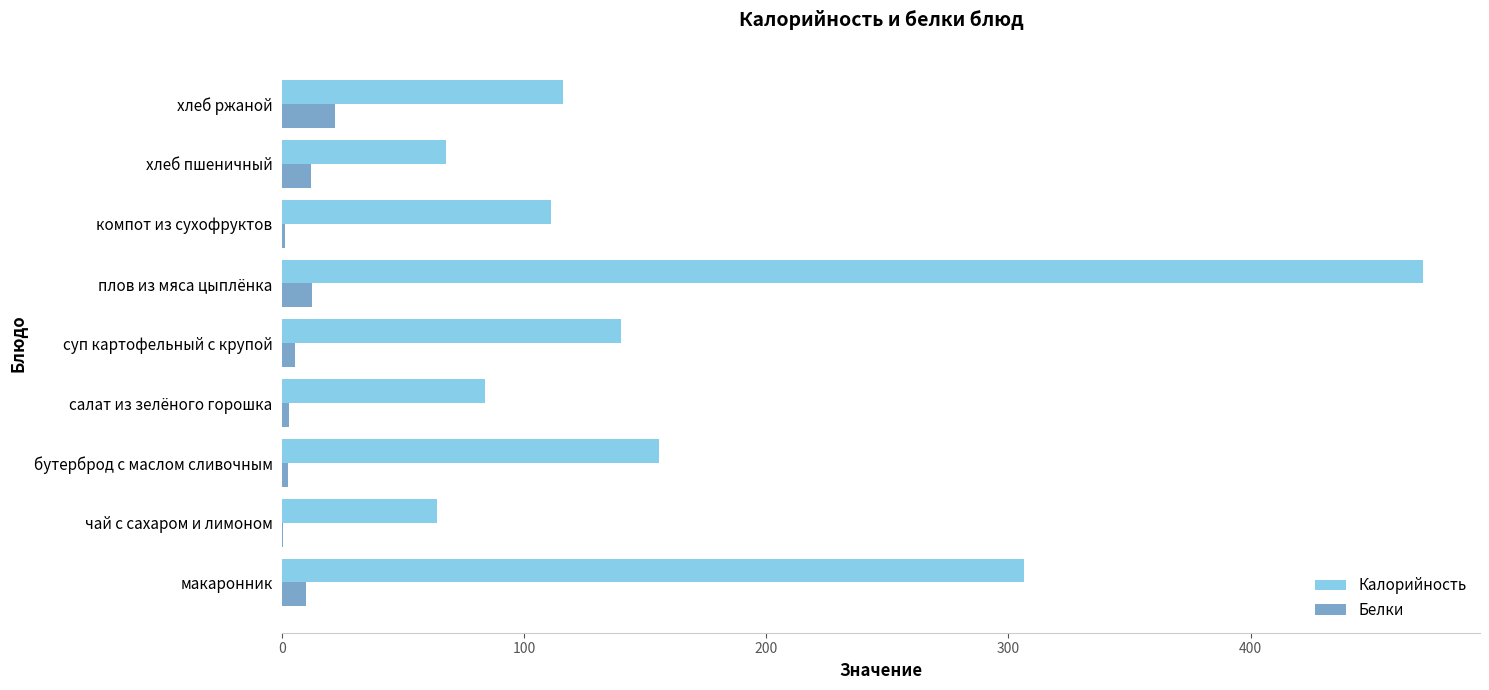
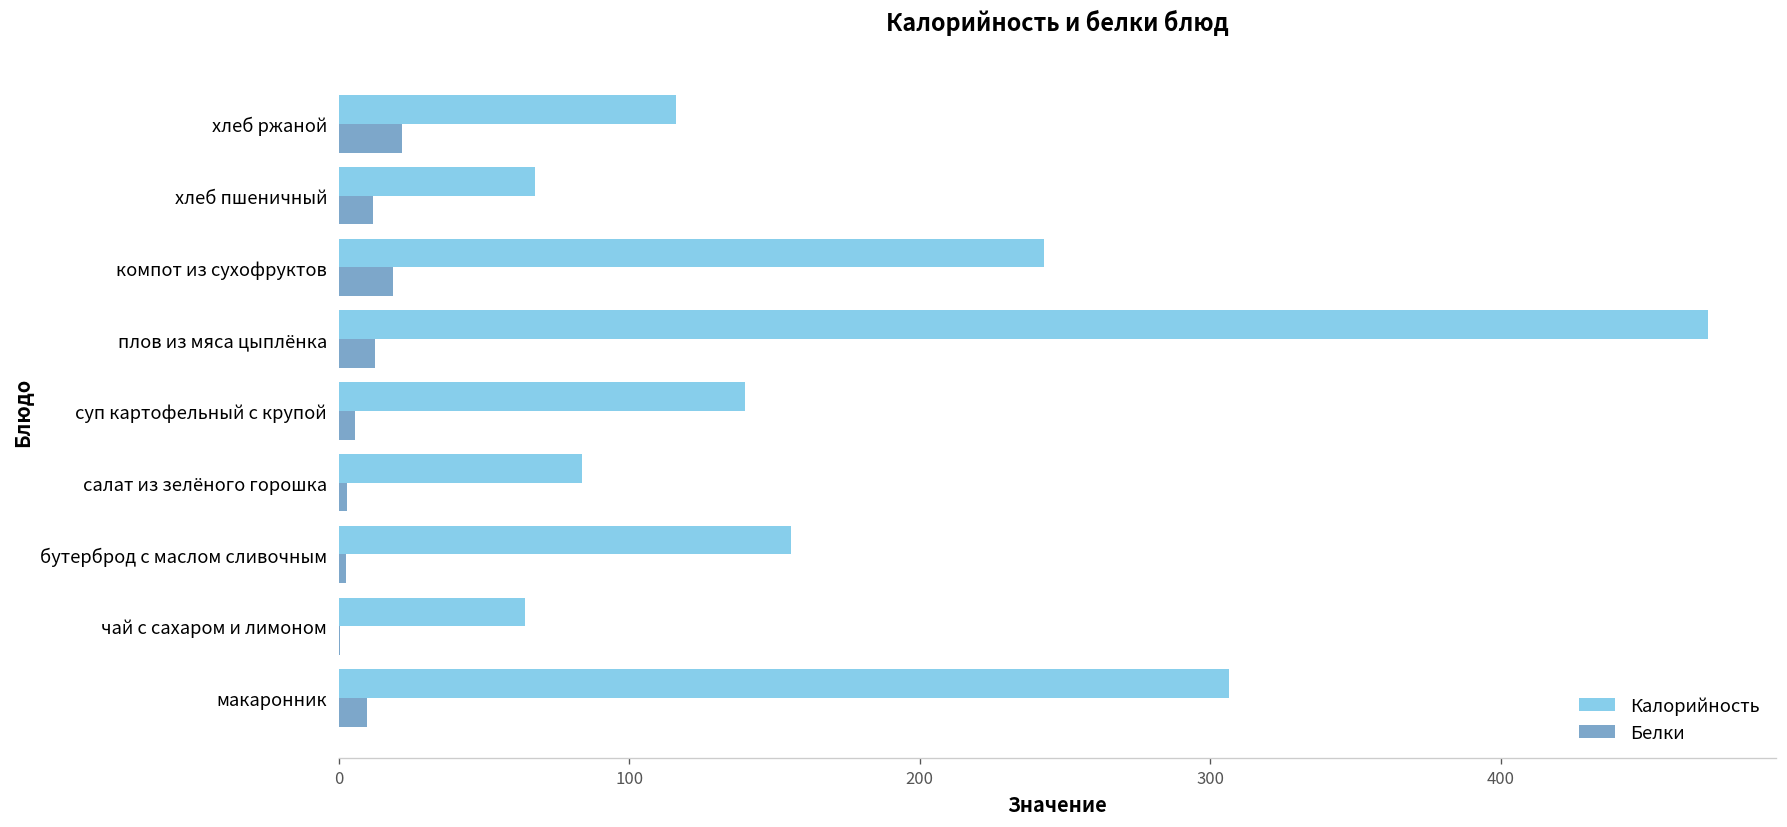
Калорийность, компот из сухофруктов: 111 -> 243
Белки, компот из сухофруктов: 1 -> 19
